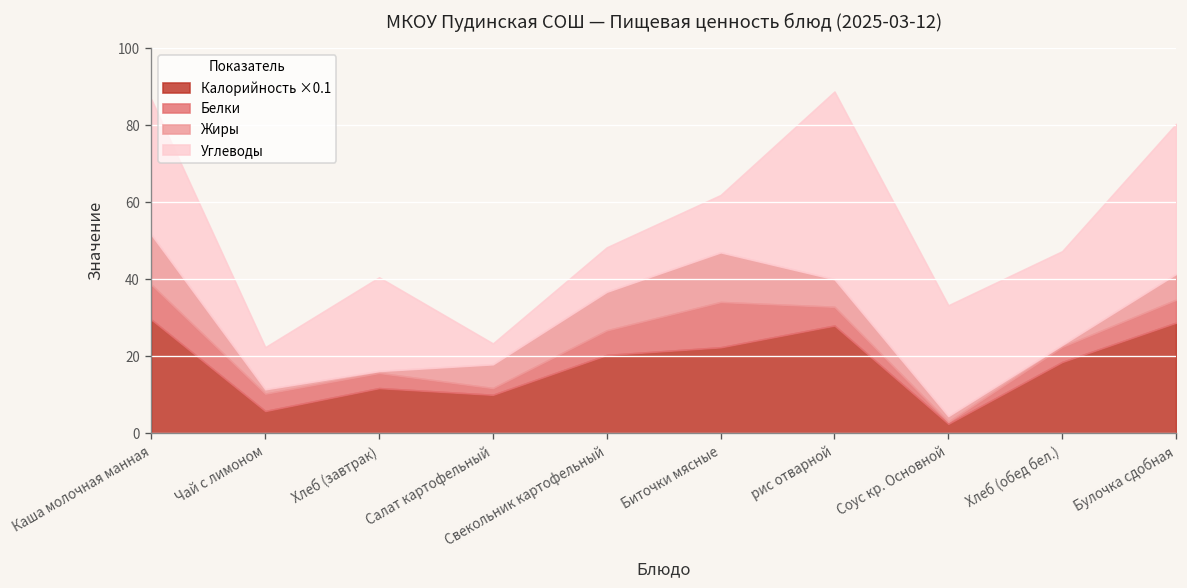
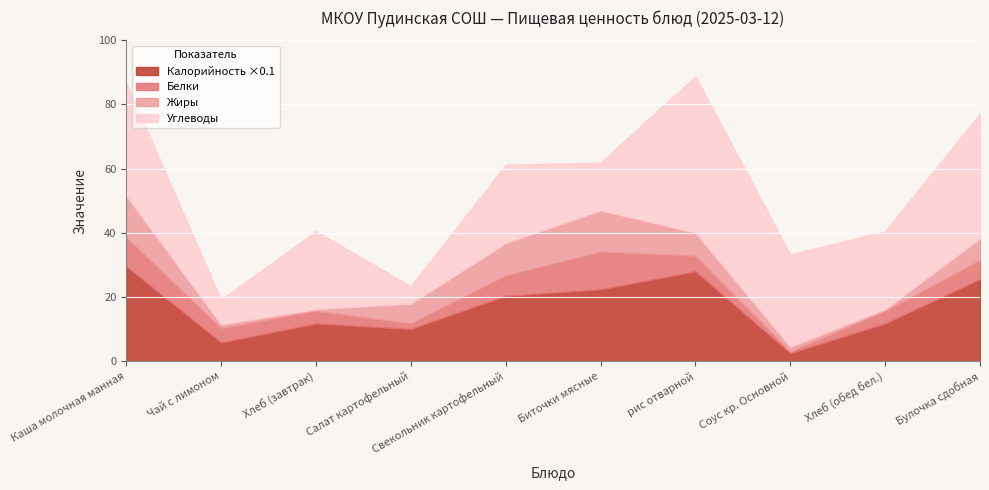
Углеводы, Чай с лимоном: 11 -> 8
Углеводы, Свекольник картофельный: 12 -> 24
Калорийность ×0.1, Хлеб (обед бел.): 18 -> 12
Калорийность ×0.1, Булочка сдобная: 29 -> 26
